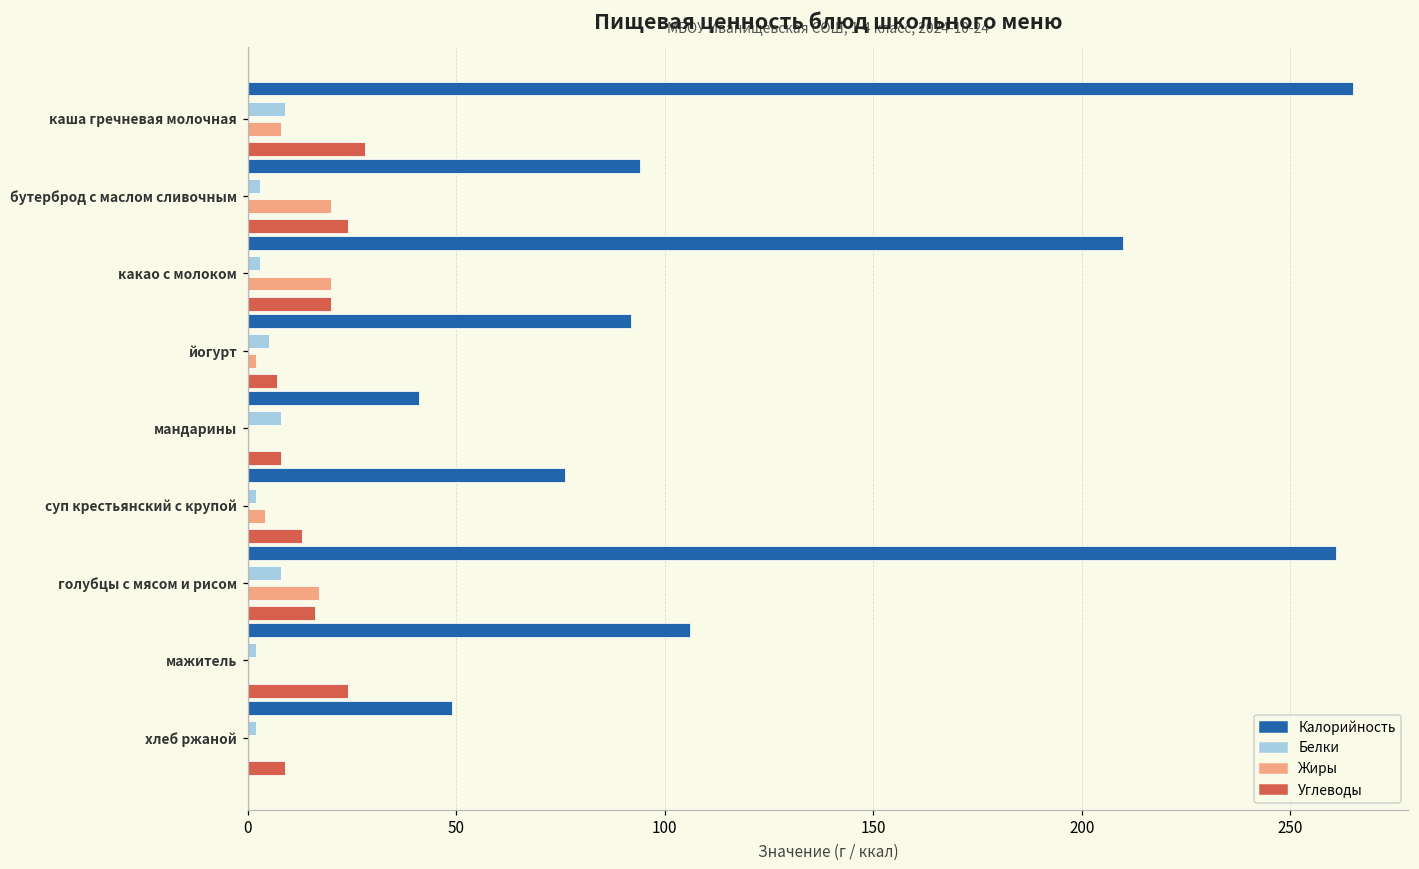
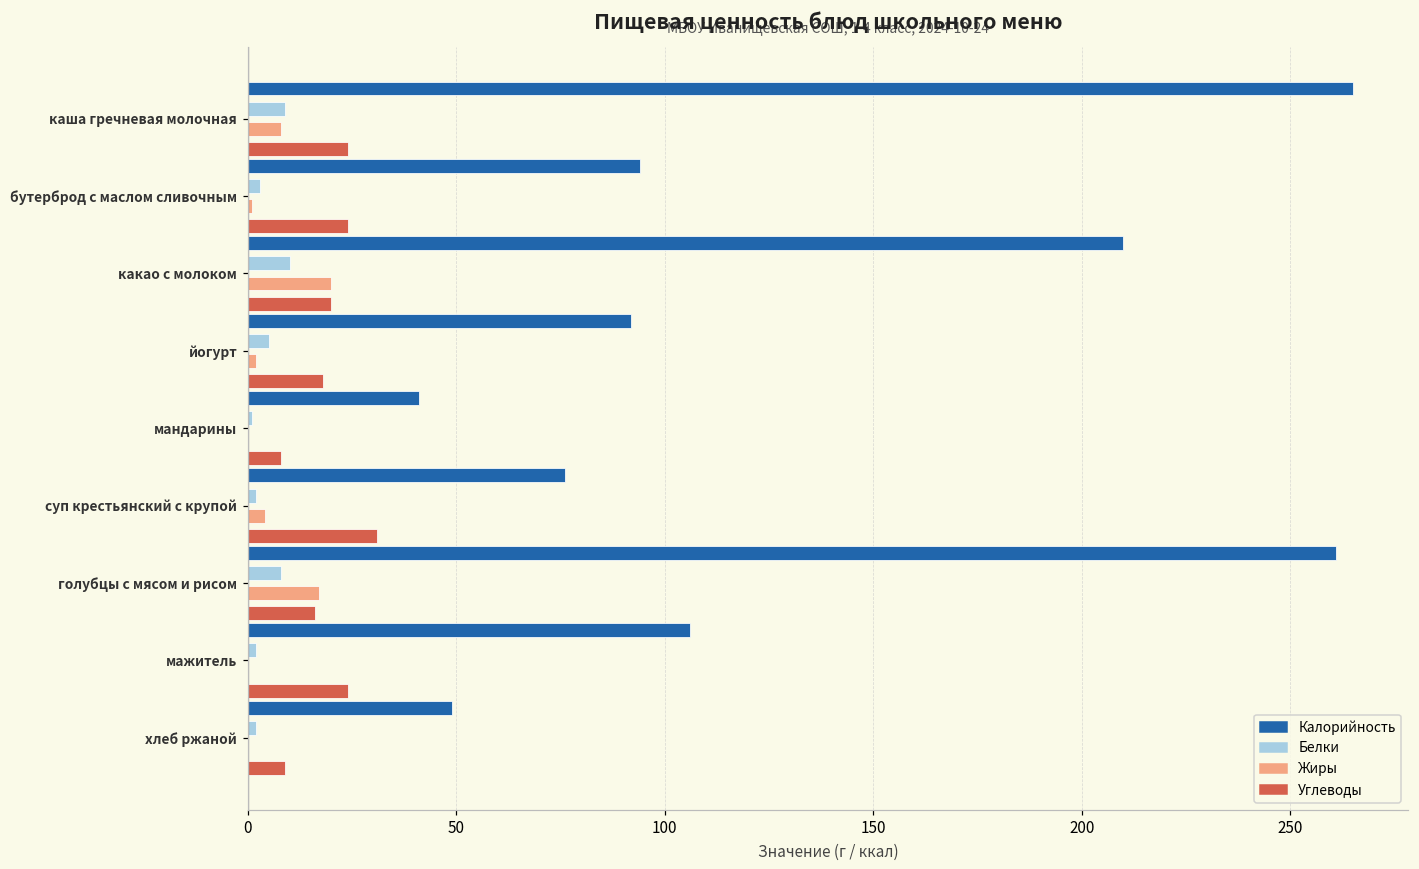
Углеводы, каша гречневая молочная: 28 -> 24
Жиры, бутерброд с маслом сливочным: 20 -> 1
Белки, какао с молоком: 3 -> 10
Углеводы, йогурт: 7 -> 18
Белки, мандарины: 8 -> 1
Углеводы, суп крестьянский с крупой: 13 -> 31
